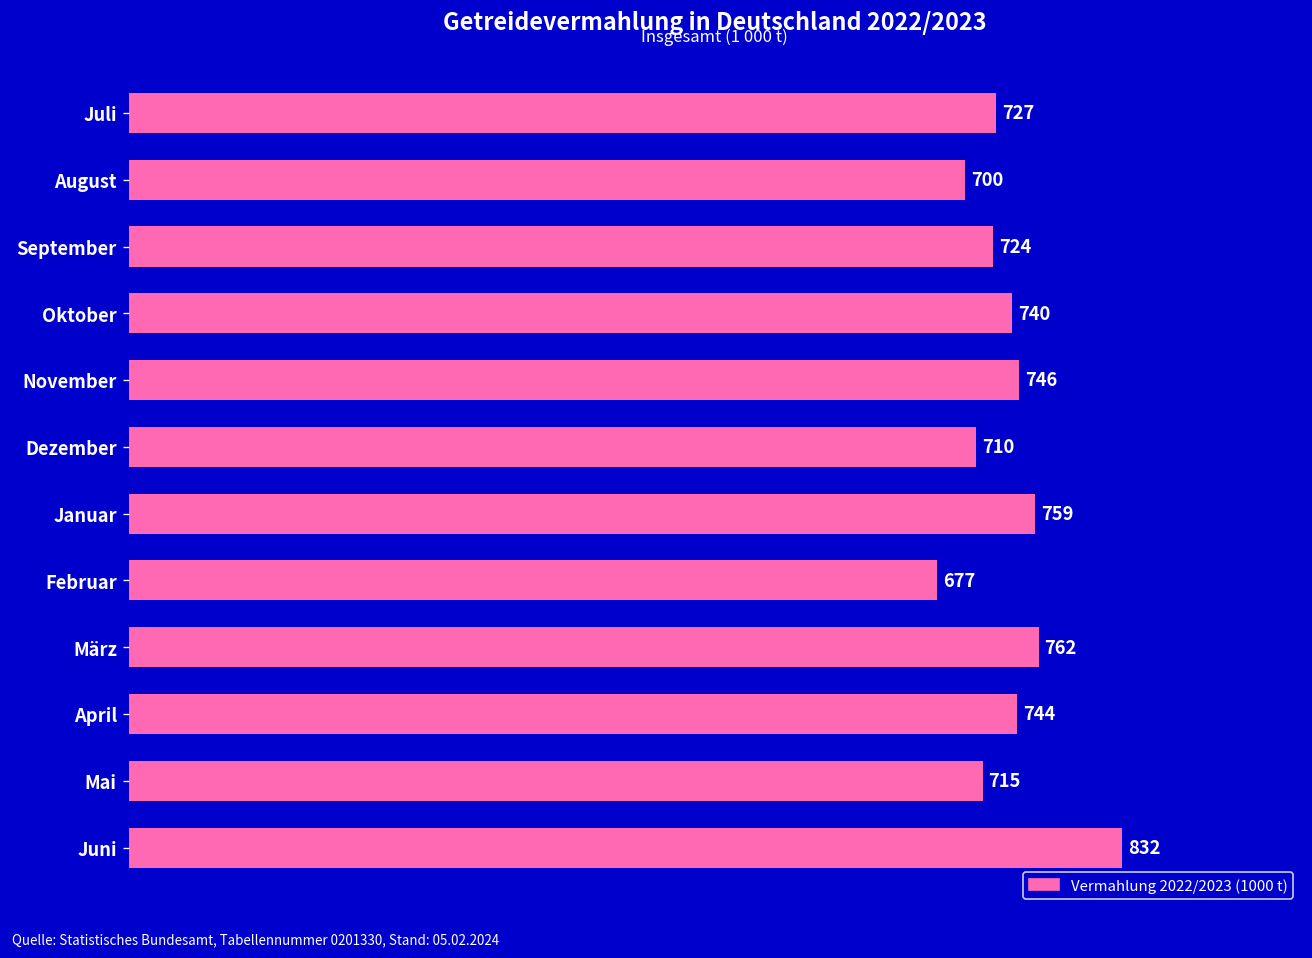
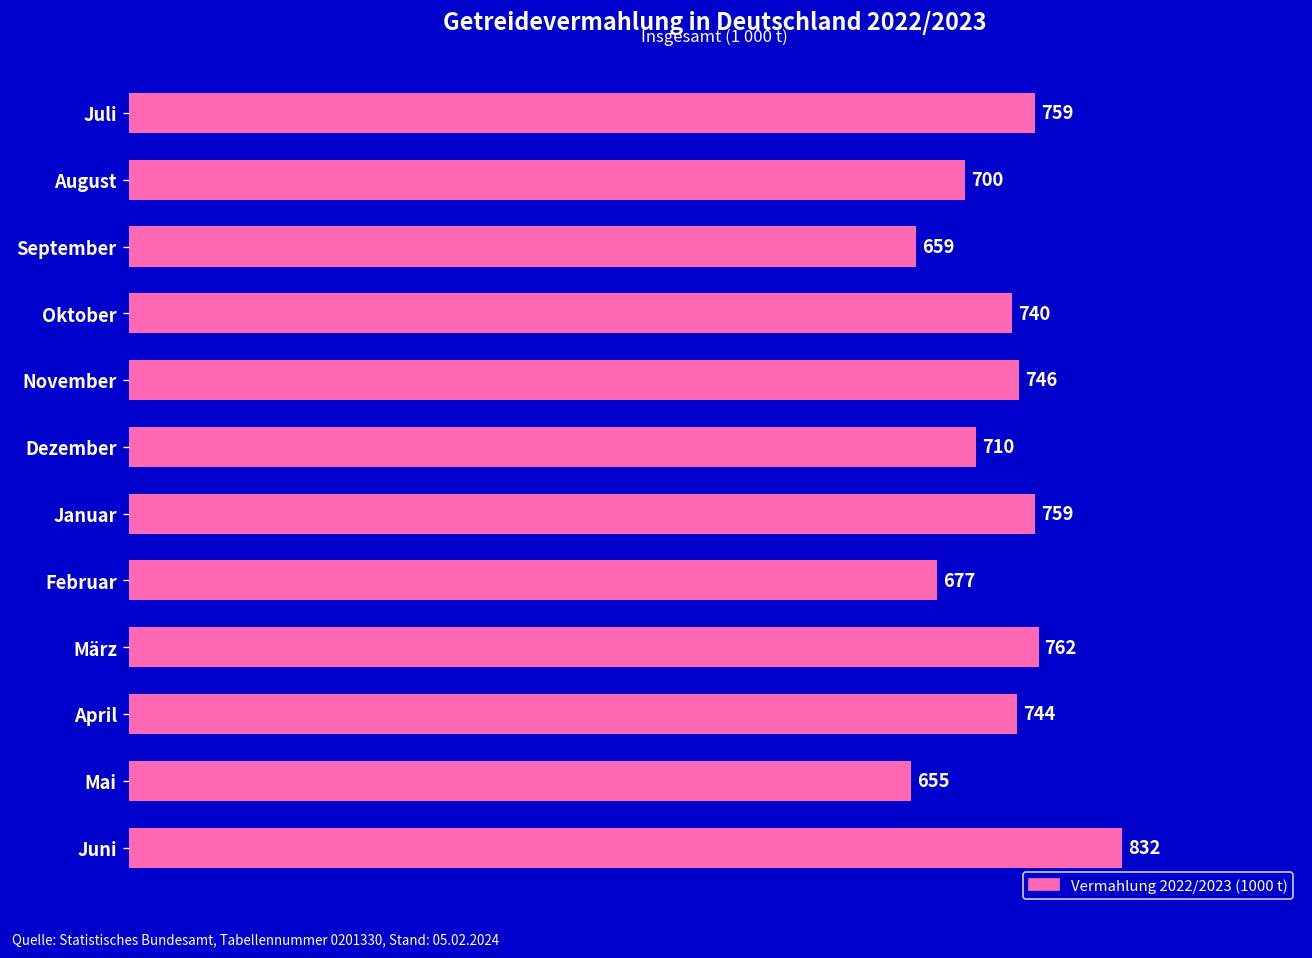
Juli: 727 -> 759
September: 724 -> 659
Mai: 715 -> 655
